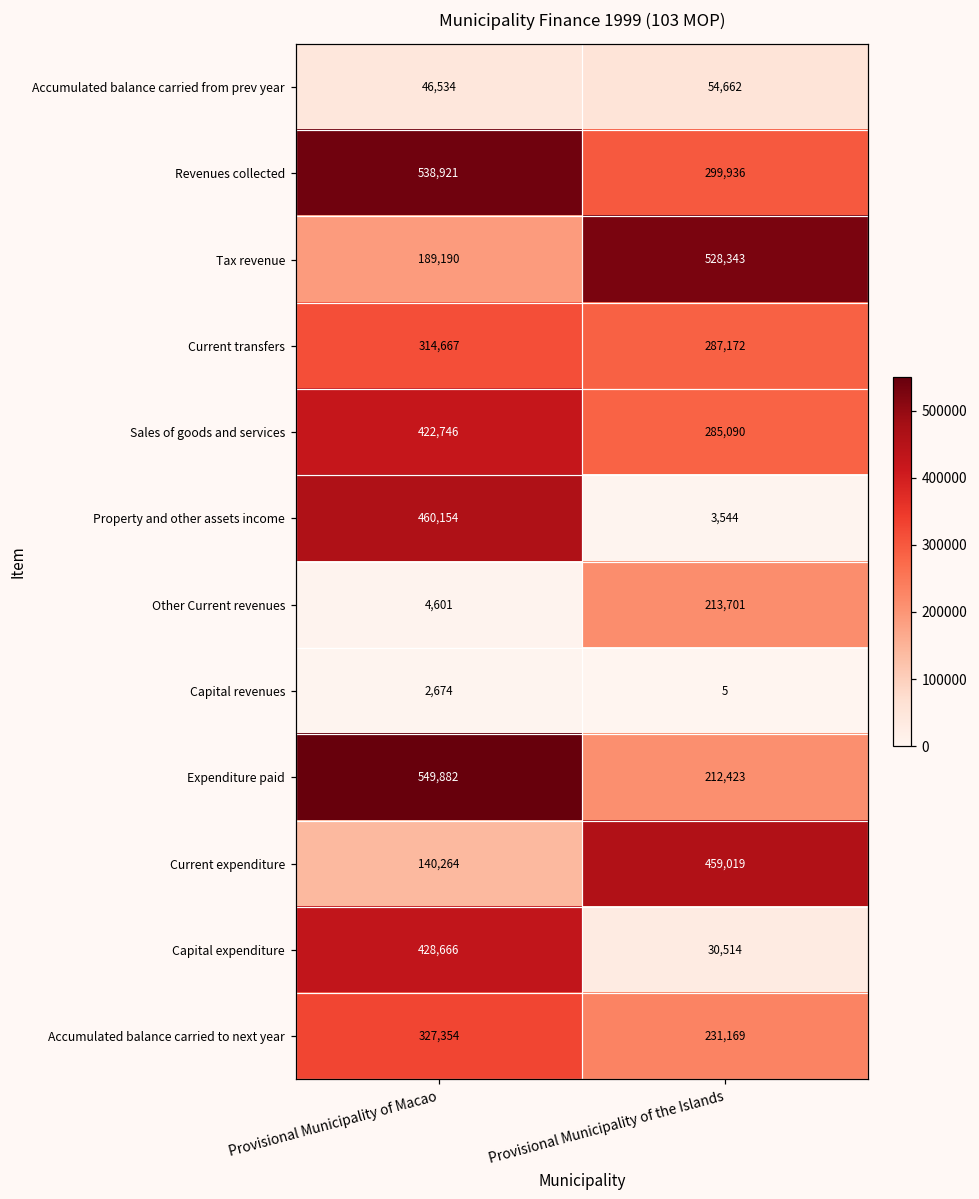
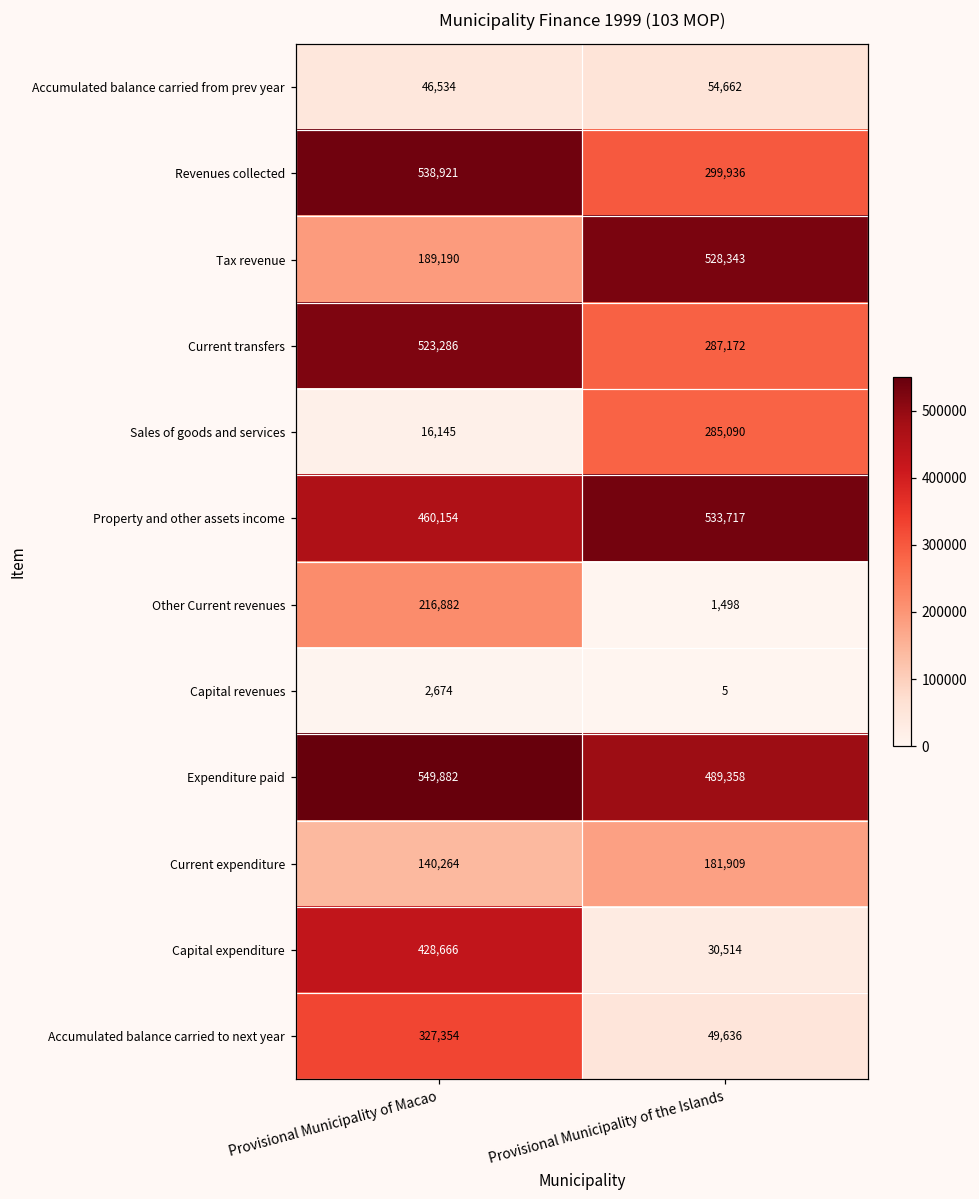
Current transfers, Provisional Municipality of Macao: 314,667 -> 523,286
Sales of goods and services, Provisional Municipality of Macao: 422,746 -> 16,145
Property and other assets income, Provisional Municipality of the Islands: 3,544 -> 533,717
Other Current revenues, Provisional Municipality of Macao: 4,601 -> 216,882
Other Current revenues, Provisional Municipality of the Islands: 213,701 -> 1,498
Expenditure paid, Provisional Municipality of the Islands: 212,423 -> 489,358
Current expenditure, Provisional Municipality of the Islands: 459,019 -> 181,909
Accumulated balance carried to next year, Provisional Municipality of the Islands: 231,169 -> 49,636
